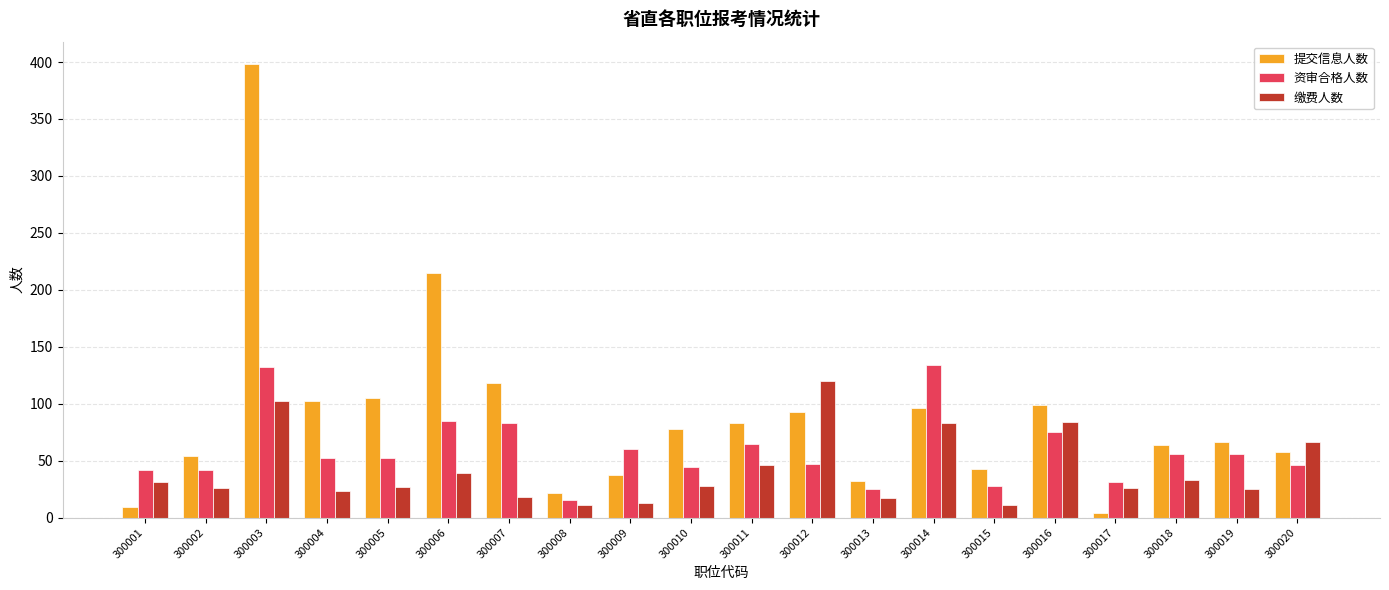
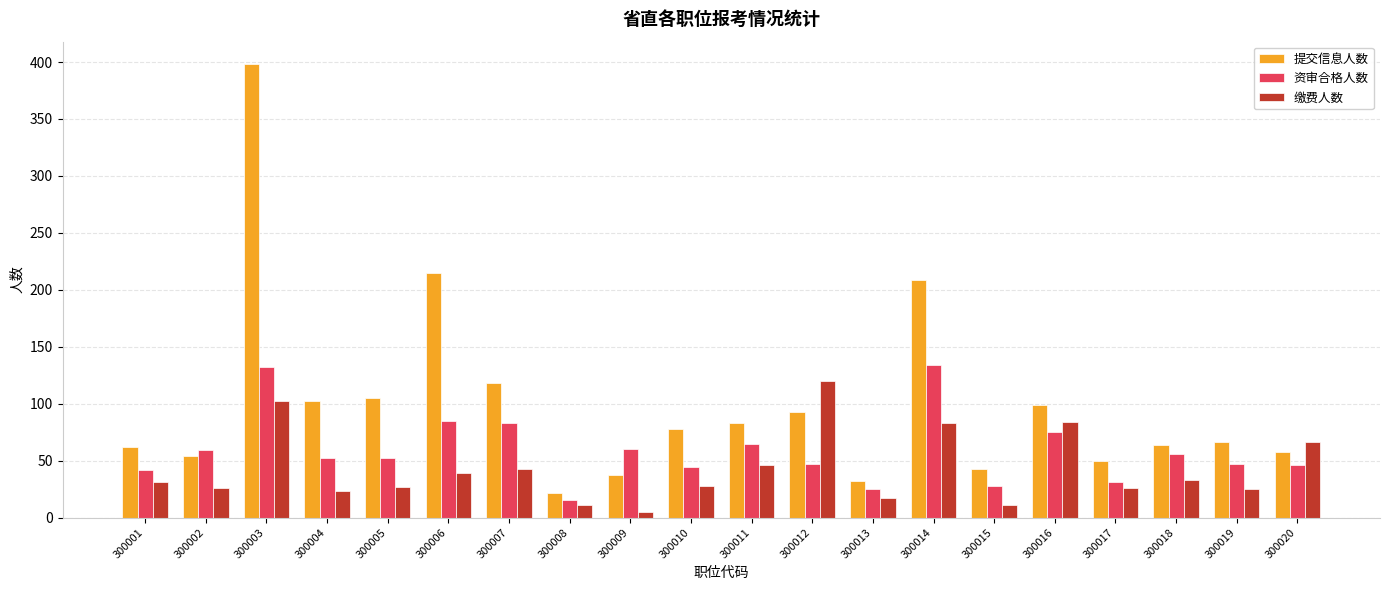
提交信息人数, 300001: 9 -> 62
资审合格人数, 300002: 42 -> 59
缴费人数, 300007: 18 -> 43
缴费人数, 300009: 13 -> 5
提交信息人数, 300014: 96 -> 209
提交信息人数, 300017: 4 -> 50
资审合格人数, 300019: 56 -> 47
